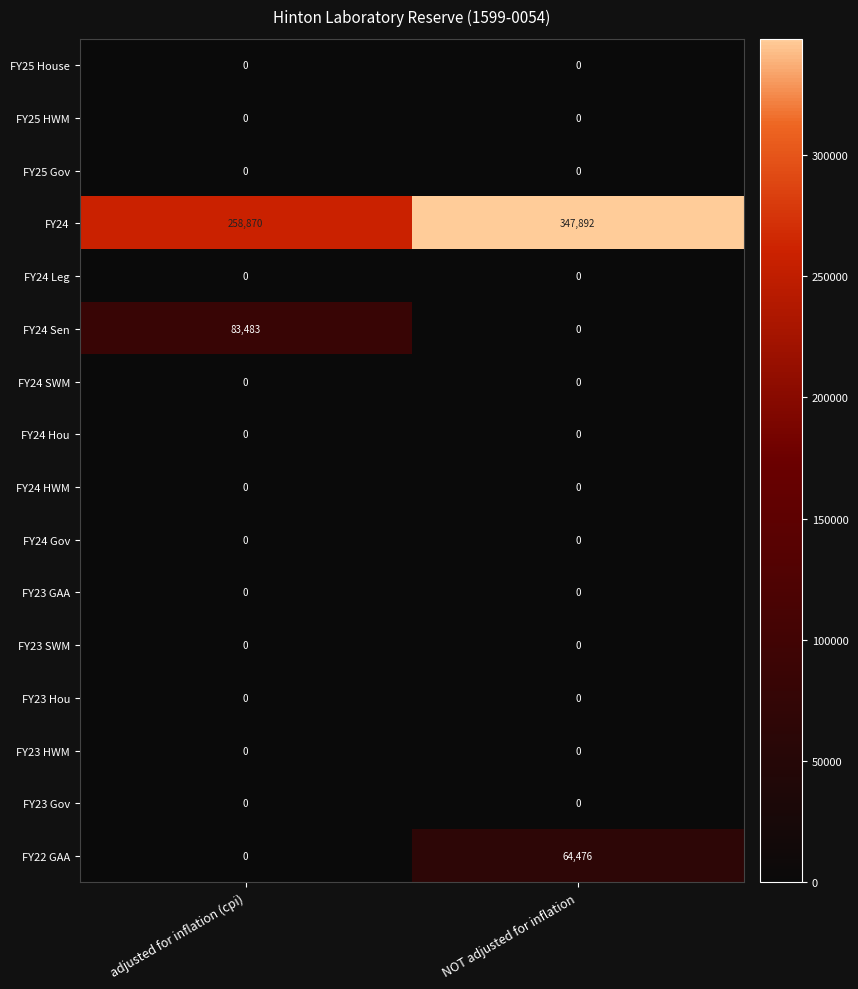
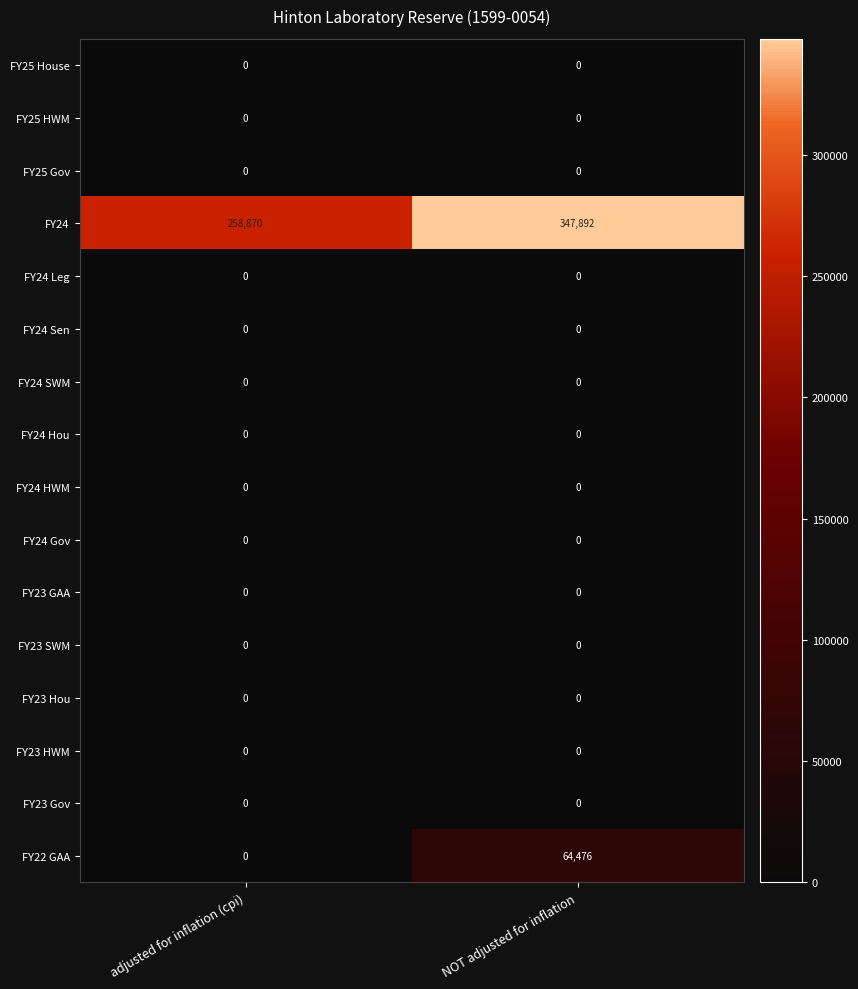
FY24 Sen, adjusted for inflation (cpi): 83,483 -> 0
